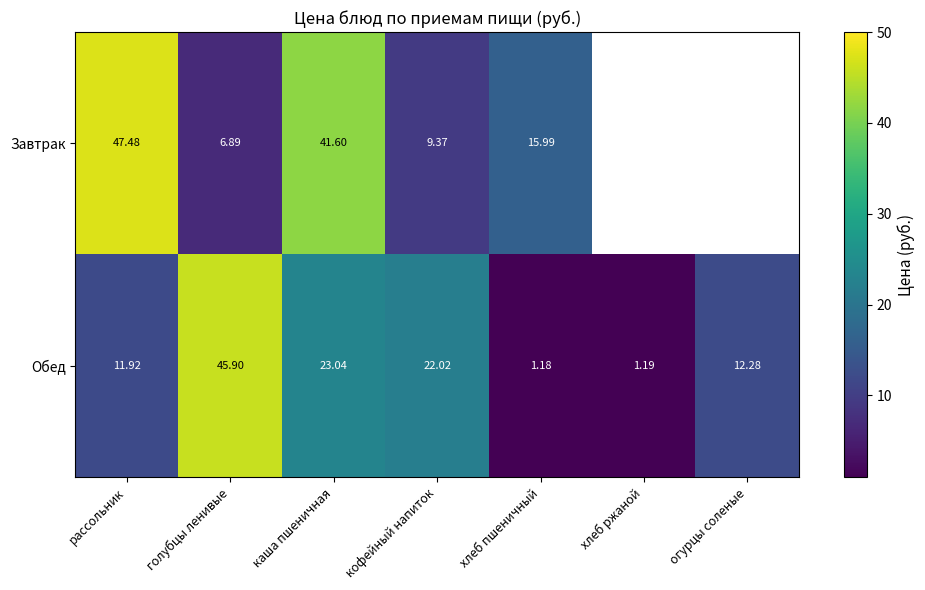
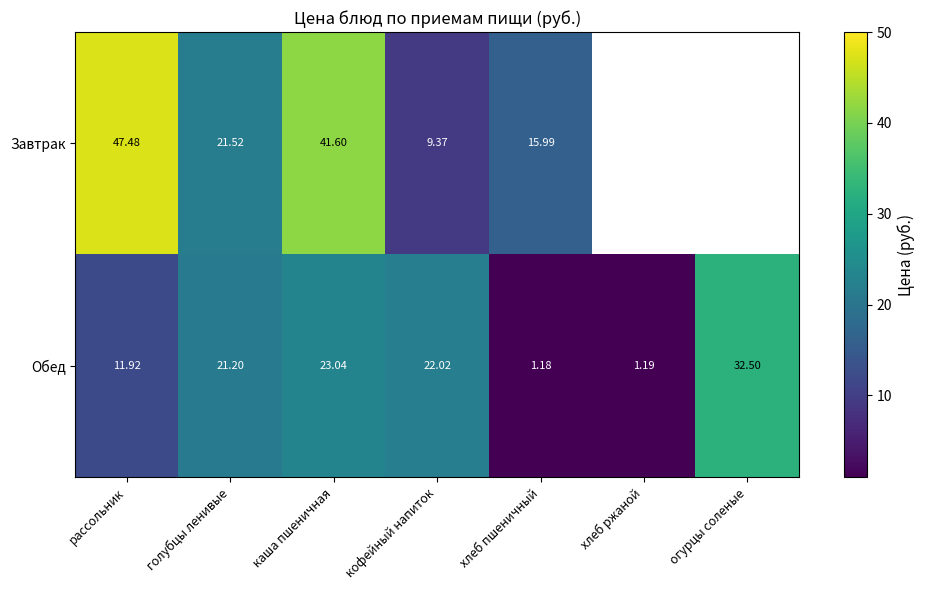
Завтрак, голубцы ленивые: 6.89 -> 21.52
Обед, голубцы ленивые: 45.90 -> 21.20
Обед, огурцы соленые: 12.28 -> 32.50
